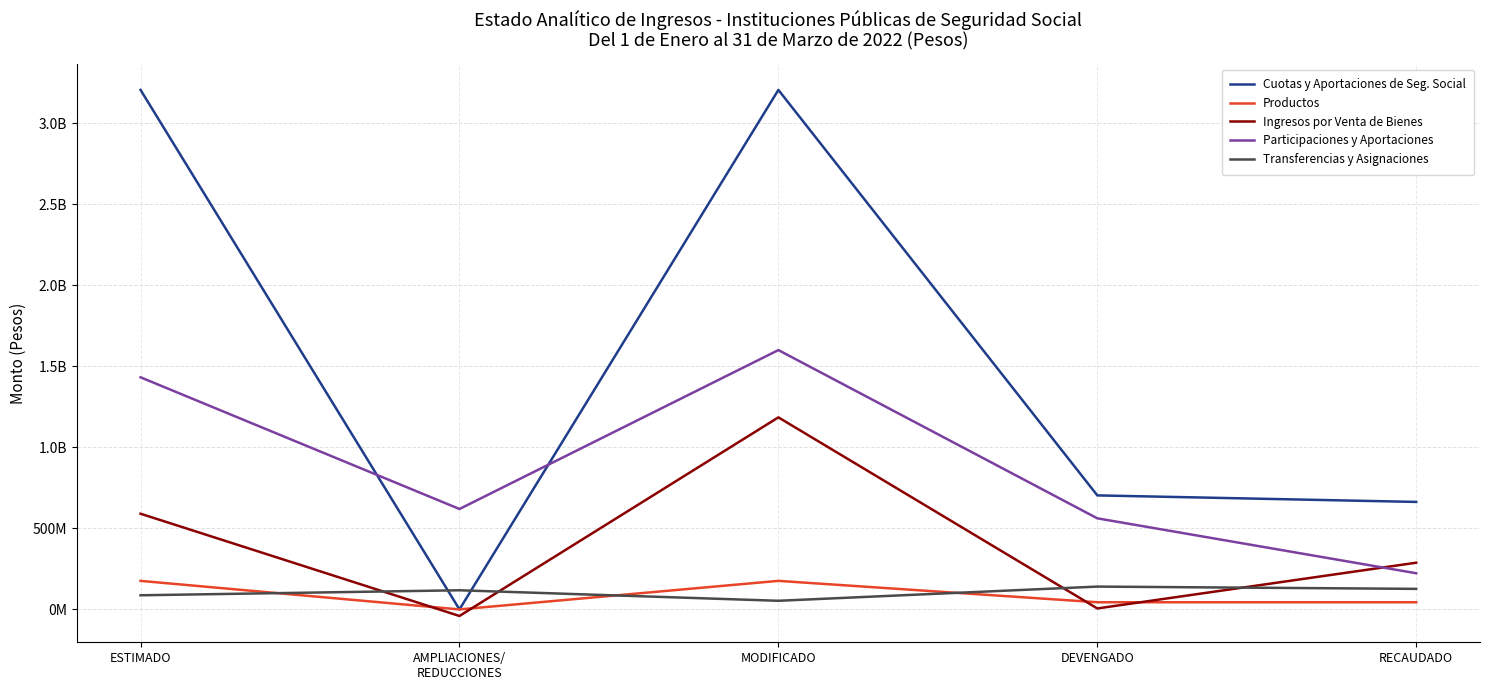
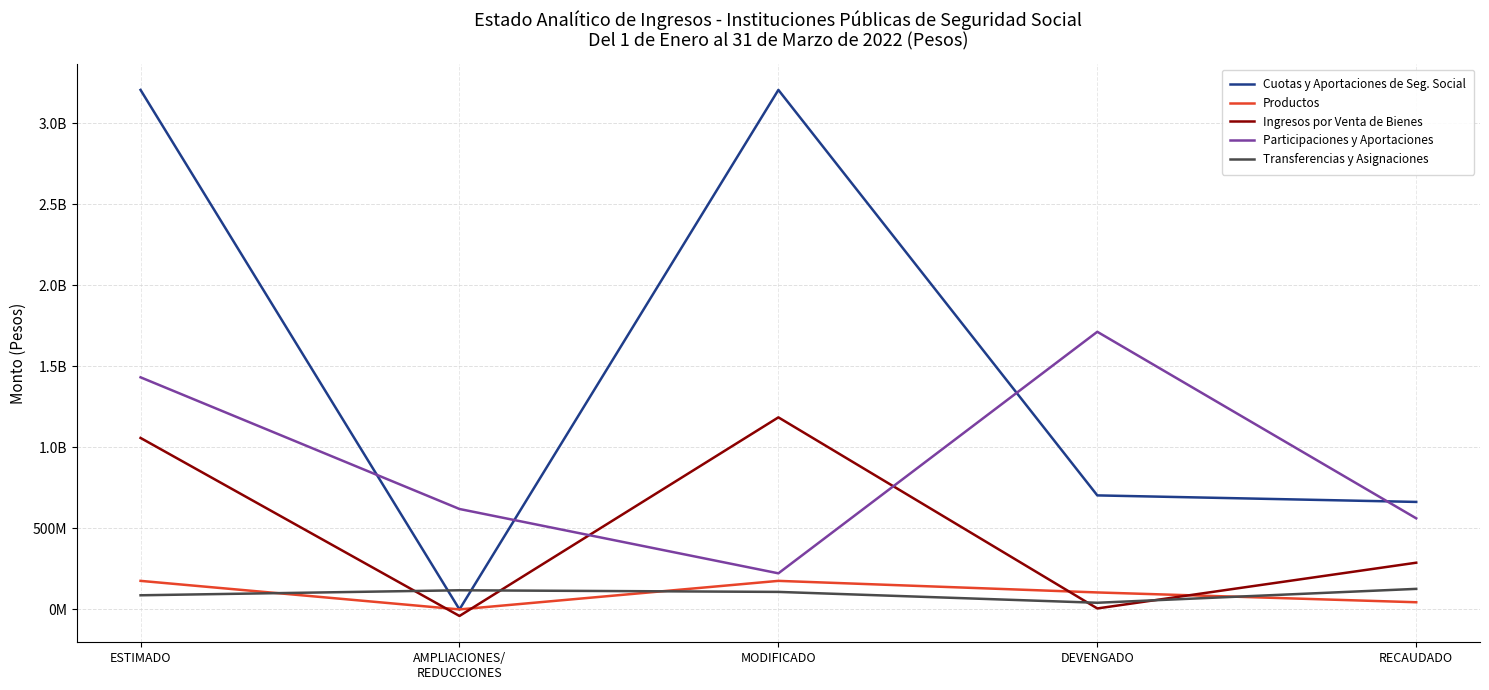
Ingresos por Venta de Bienes, ESTIMADO: 590000000 -> 1060000000
Participaciones y Aportaciones, MODIFICADO: 1600000000 -> 220000000
Transferencias y Asignaciones, MODIFICADO: 50000000 -> 110000000
Productos, DEVENGADO: 40000000 -> 100000000
Participaciones y Aportaciones, DEVENGADO: 560000000 -> 1710000000
Transferencias y Asignaciones, DEVENGADO: 140000000 -> 40000000
Participaciones y Aportaciones, RECAUDADO: 220000000 -> 560000000
